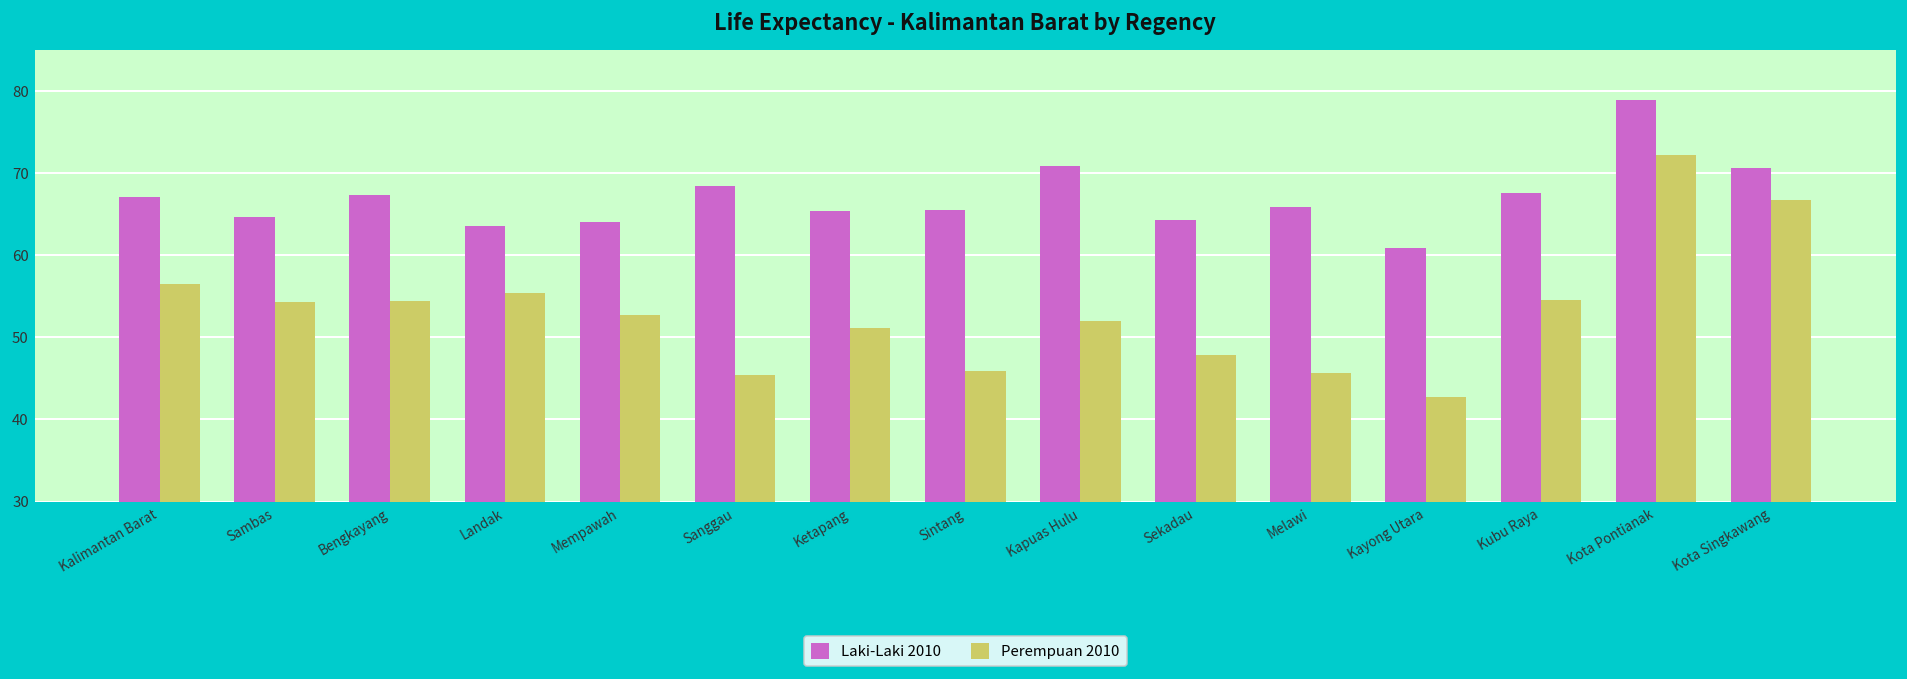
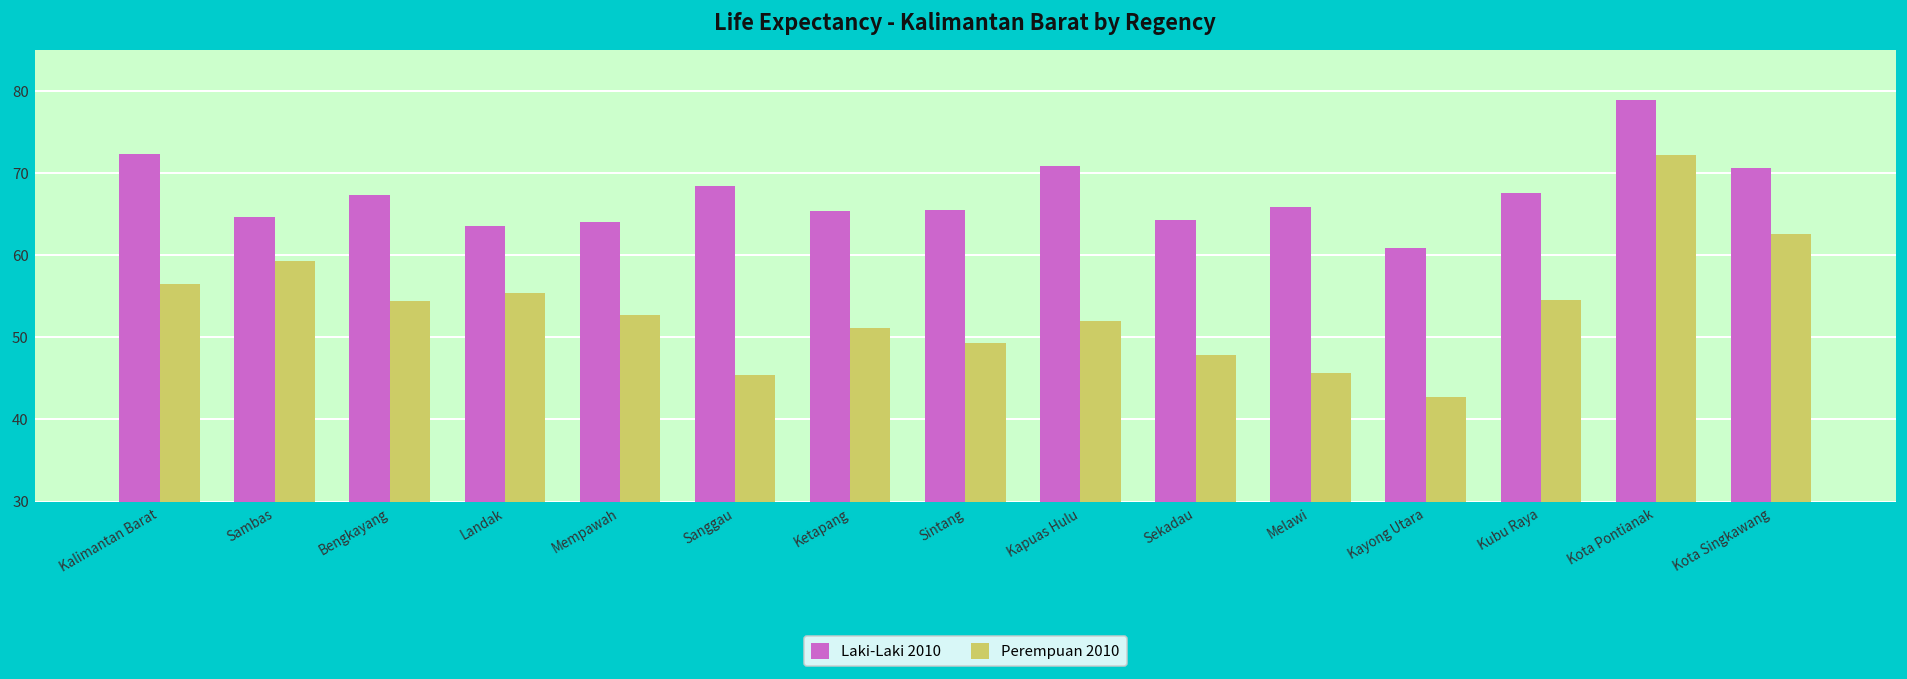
Laki-Laki 2010, Kalimantan Barat: 67 -> 72
Perempuan 2010, Sambas: 54 -> 59
Perempuan 2010, Sintang: 46 -> 49
Perempuan 2010, Kota Singkawang: 67 -> 63
